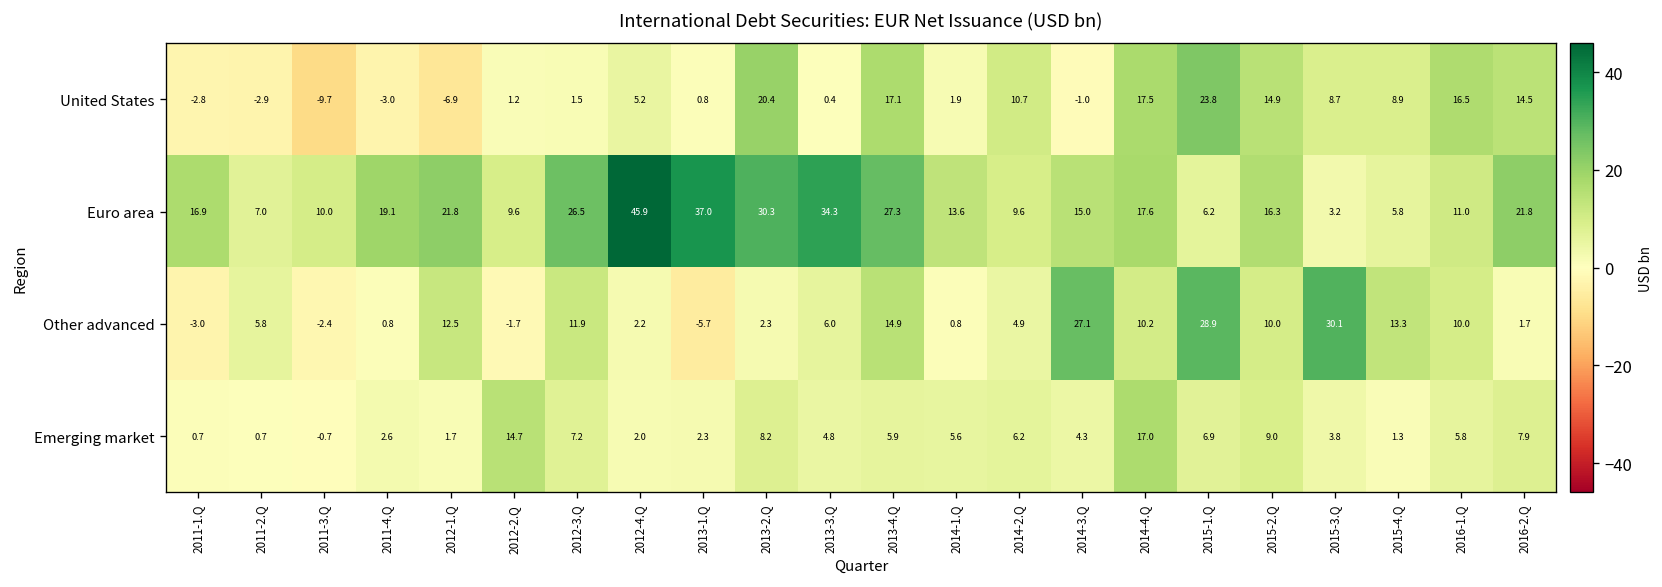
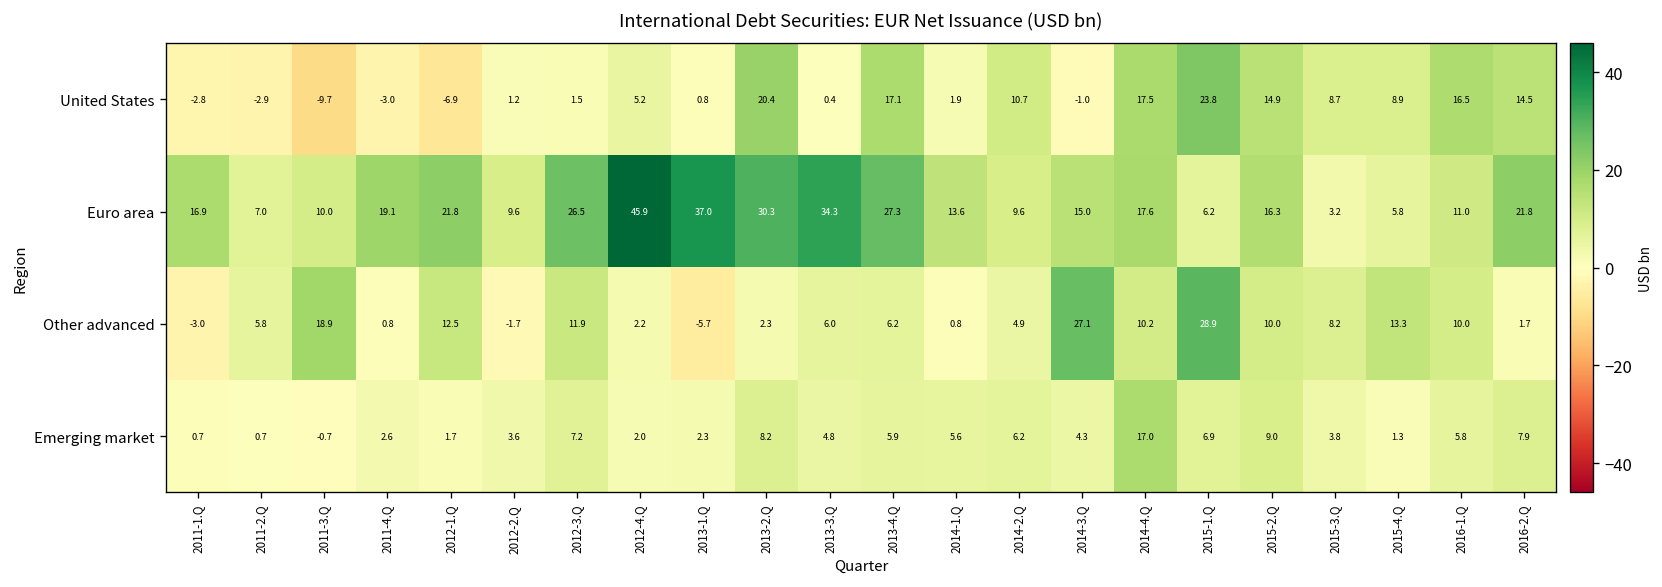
Other advanced, 2011-3.Q: -2.4 -> 18.9
Other advanced, 2013-4.Q: 14.9 -> 6.2
Other advanced, 2015-3.Q: 30.1 -> 8.2
Emerging market, 2012-2.Q: 14.7 -> 3.6
